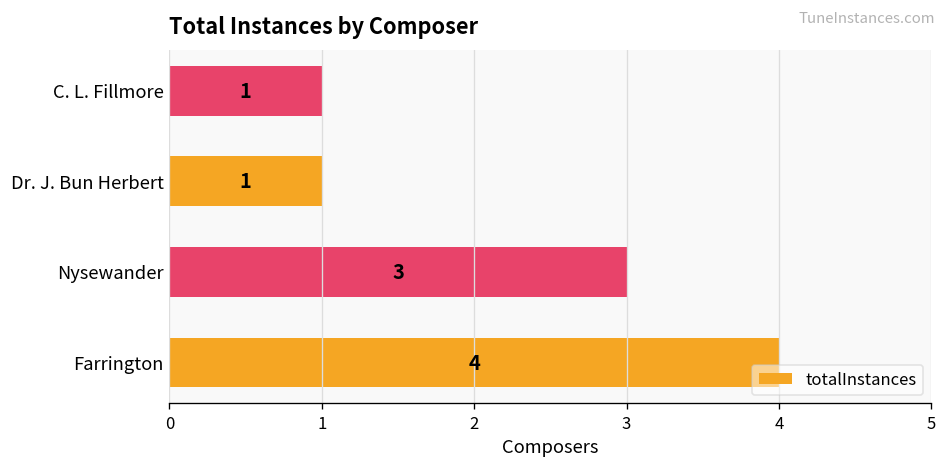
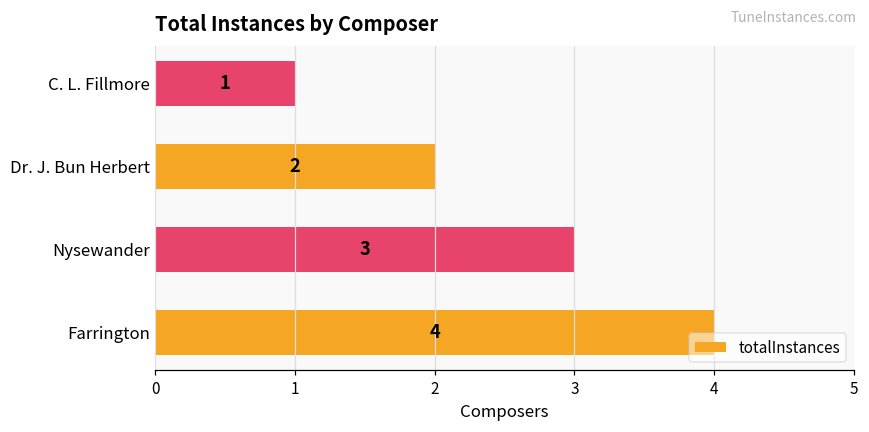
Dr. J. Bun Herbert: 1 -> 2
